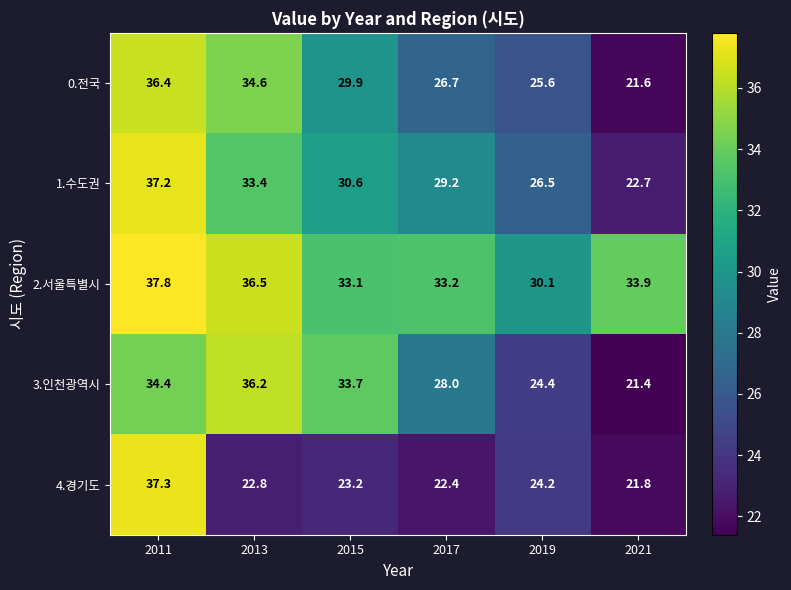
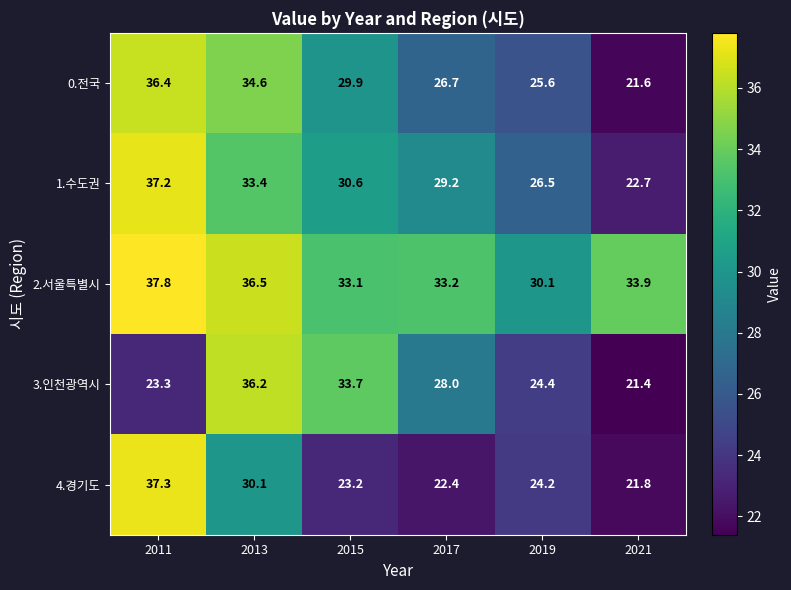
3.인천광역시, 2011: 34.4 -> 23.3
4.경기도, 2013: 22.8 -> 30.1
